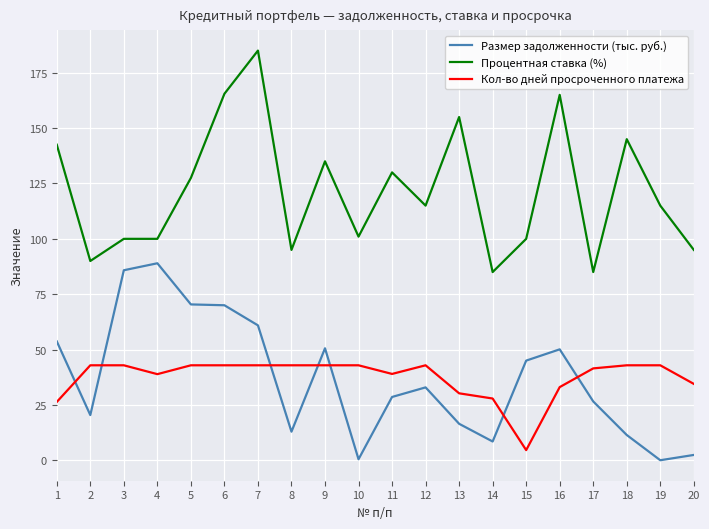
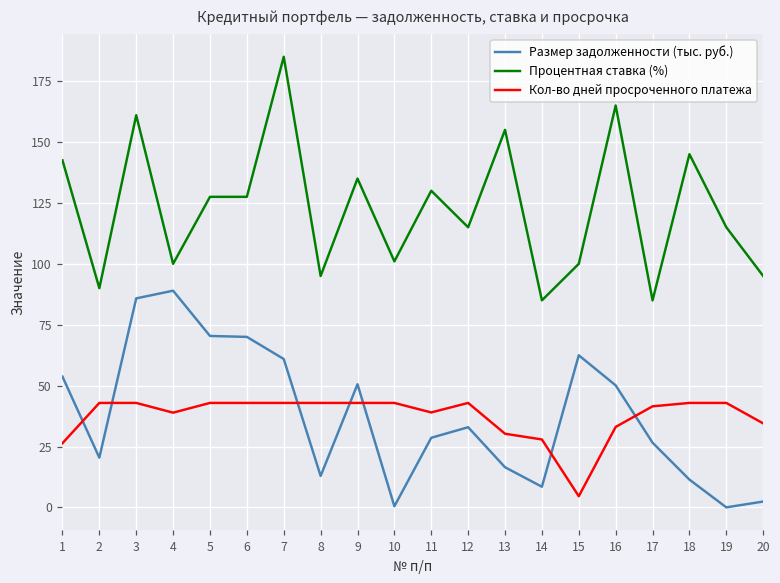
Процентная ставка (%), 3: 100 -> 161
Процентная ставка (%), 6: 166 -> 128
Размер задолженности (тыс. руб.), 15: 45 -> 62
